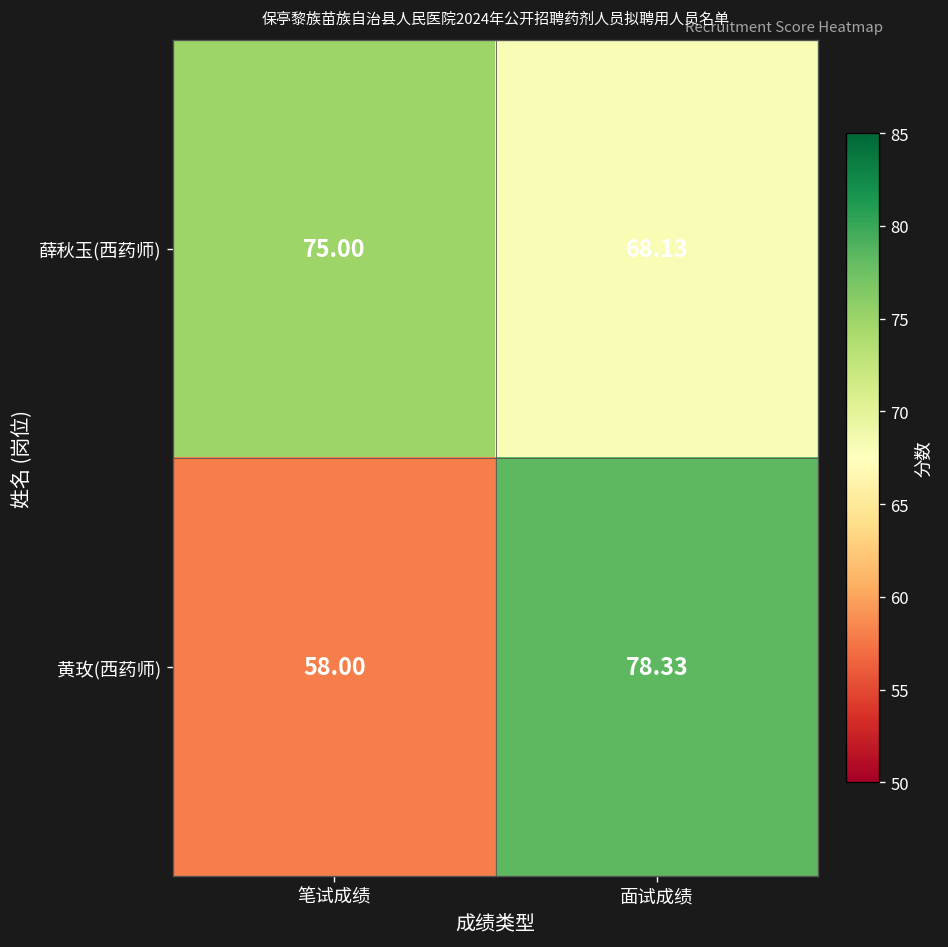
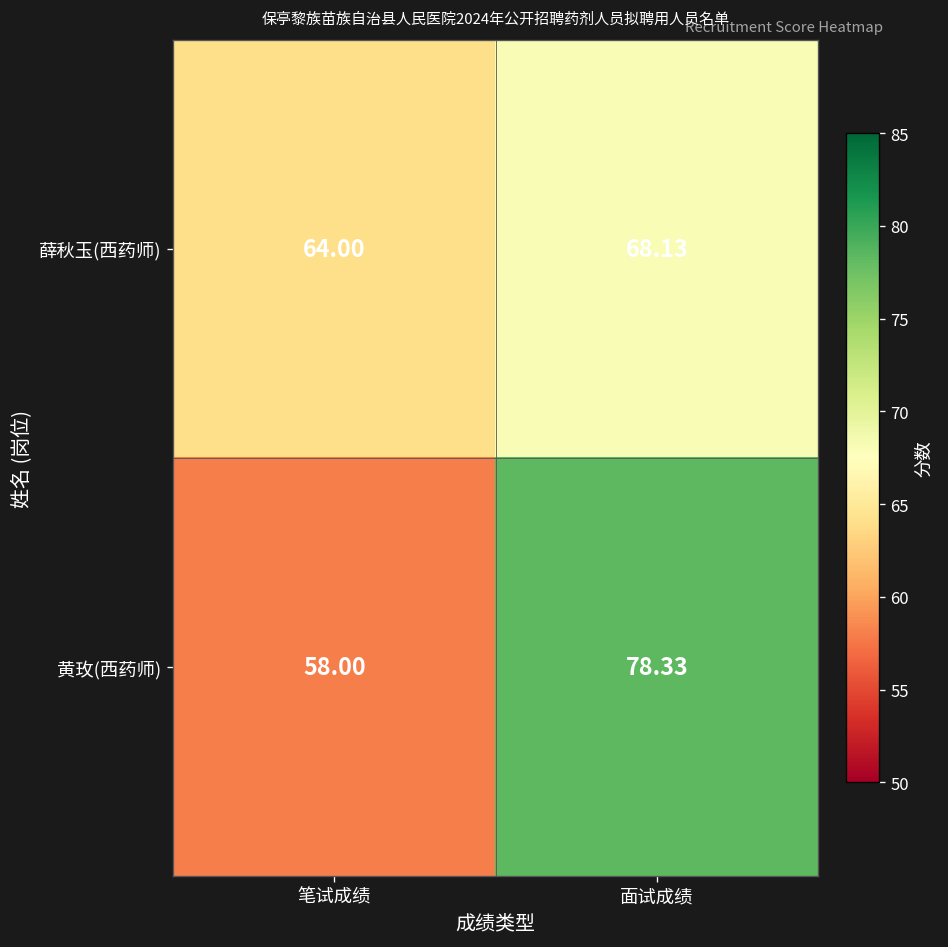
薛秋玉(西药师), 笔试成绩: 75.00 -> 64.00
